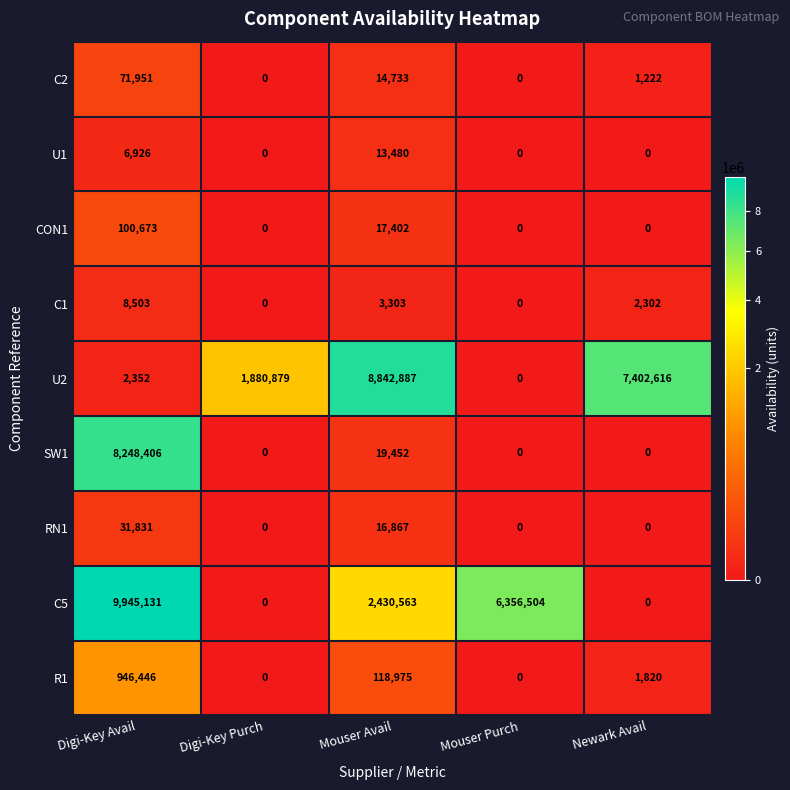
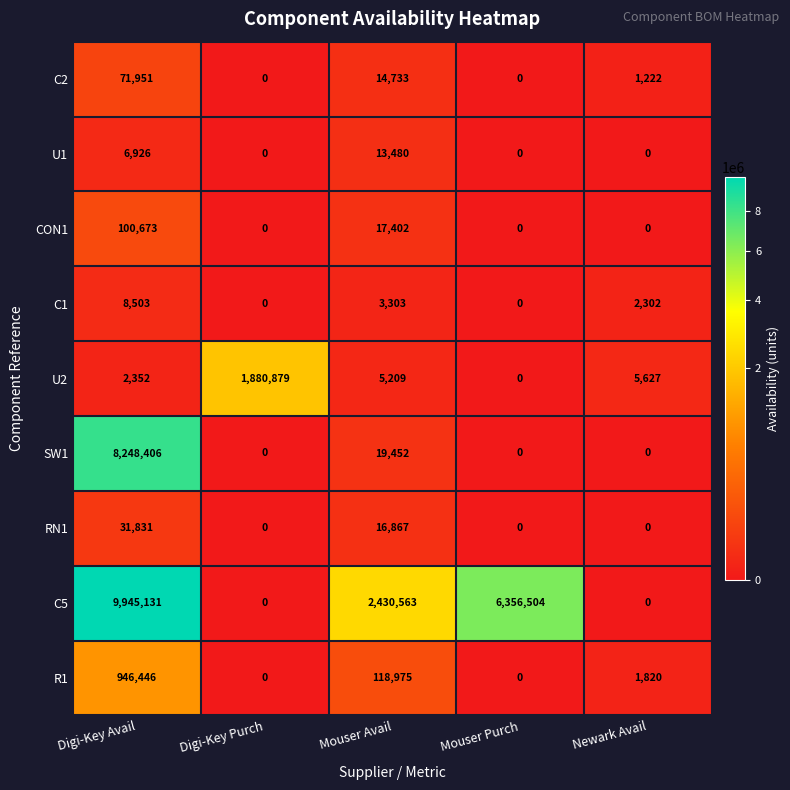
U2, Mouser Avail: 8,842,887 -> 5,209
U2, Newark Avail: 7,402,616 -> 5,627
